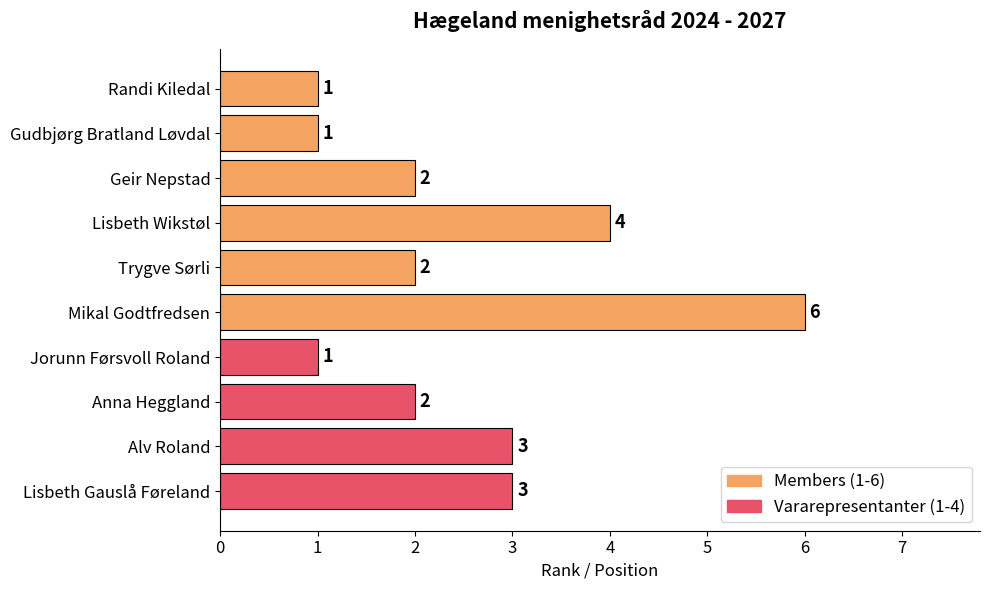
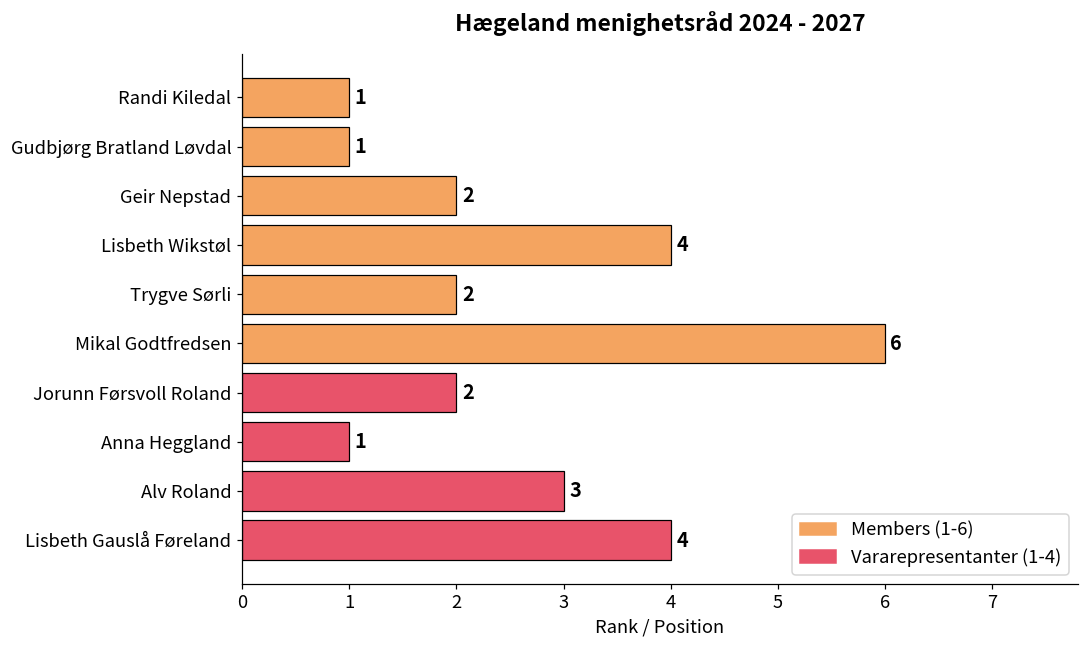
Jorunn Førsvoll Roland: 1 -> 2
Anna Heggland: 2 -> 1
Lisbeth Gauslå Føreland: 3 -> 4
